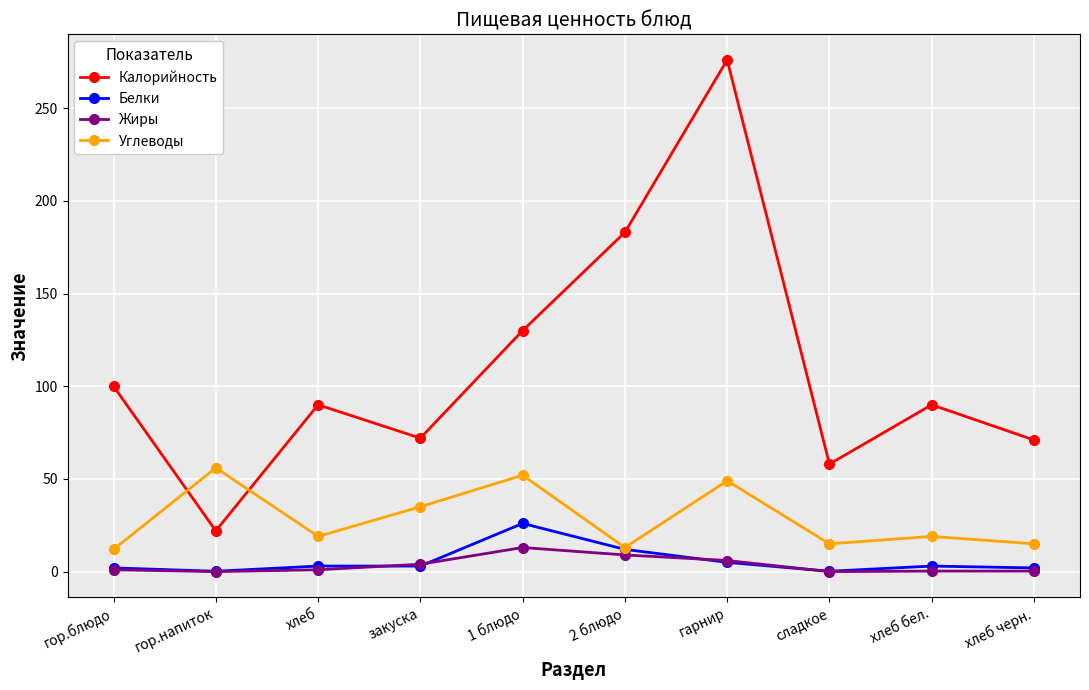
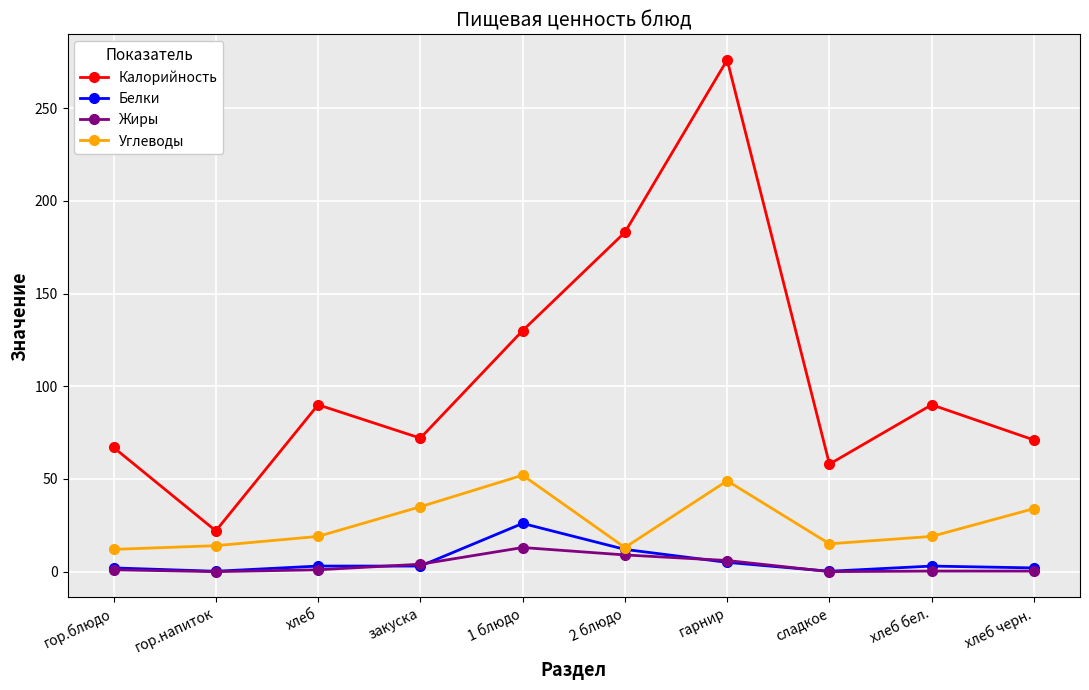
Калорийность, гор.блюдо: 100 -> 67
Углеводы, гор.напиток: 56 -> 14
Углеводы, хлеб черн.: 15 -> 34
